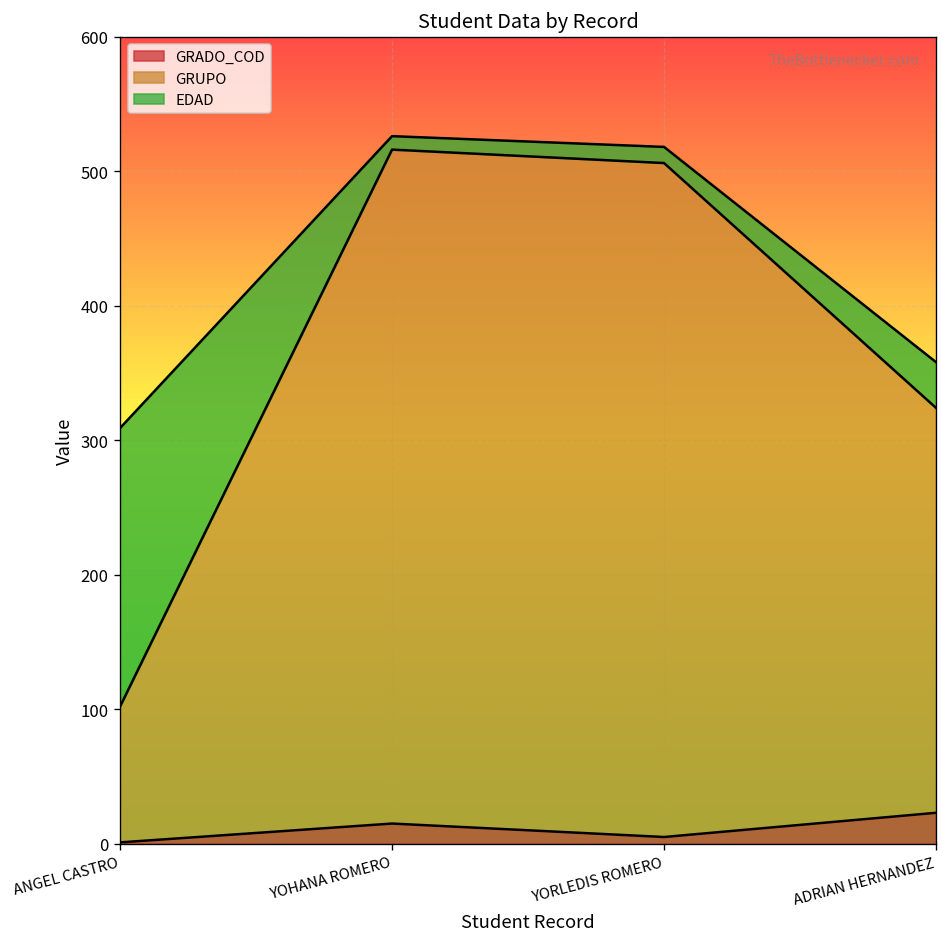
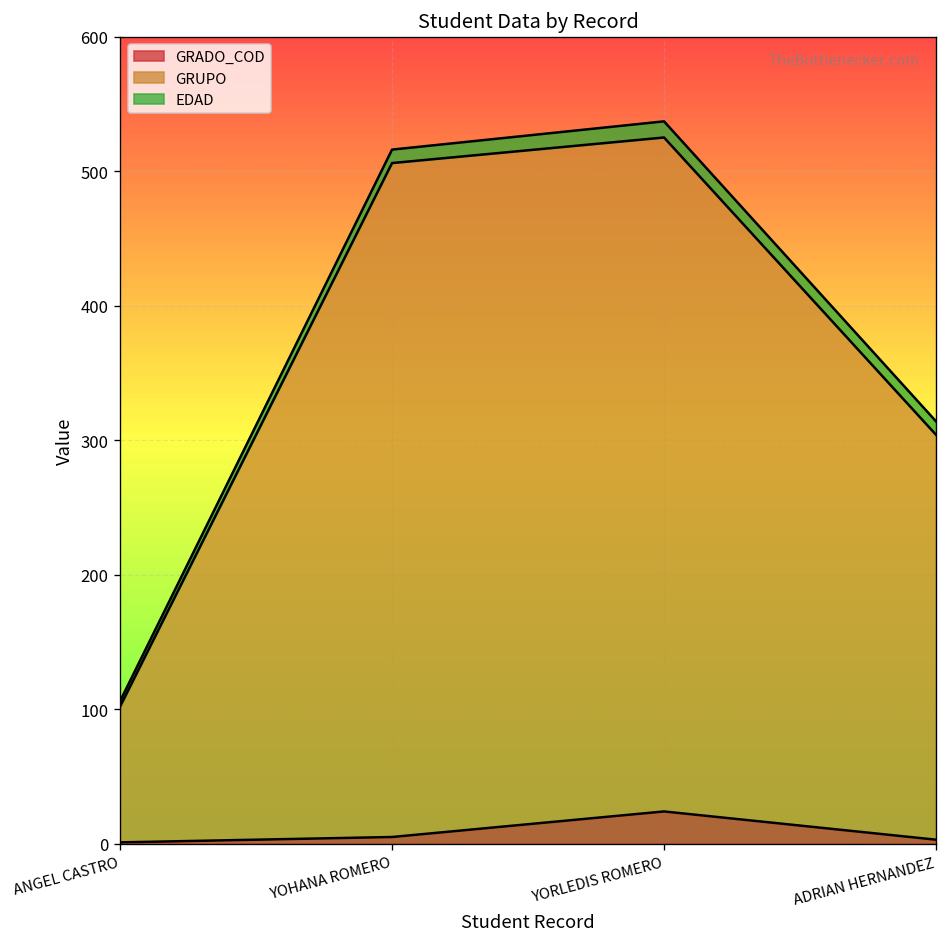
EDAD, ANGEL CASTRO: 207 -> 4
GRADO_COD, YOHANA ROMERO: 15 -> 5
GRADO_COD, YORLEDIS ROMERO: 5 -> 24
GRADO_COD, ADRIAN HERNANDEZ: 23 -> 3
EDAD, ADRIAN HERNANDEZ: 34 -> 10
